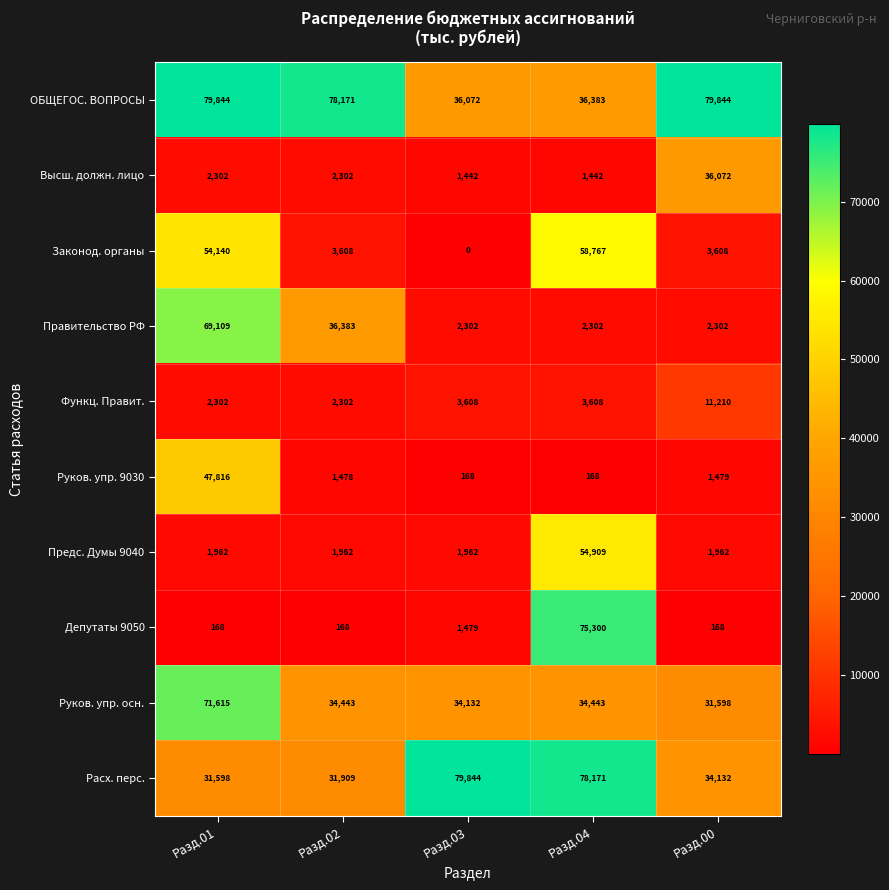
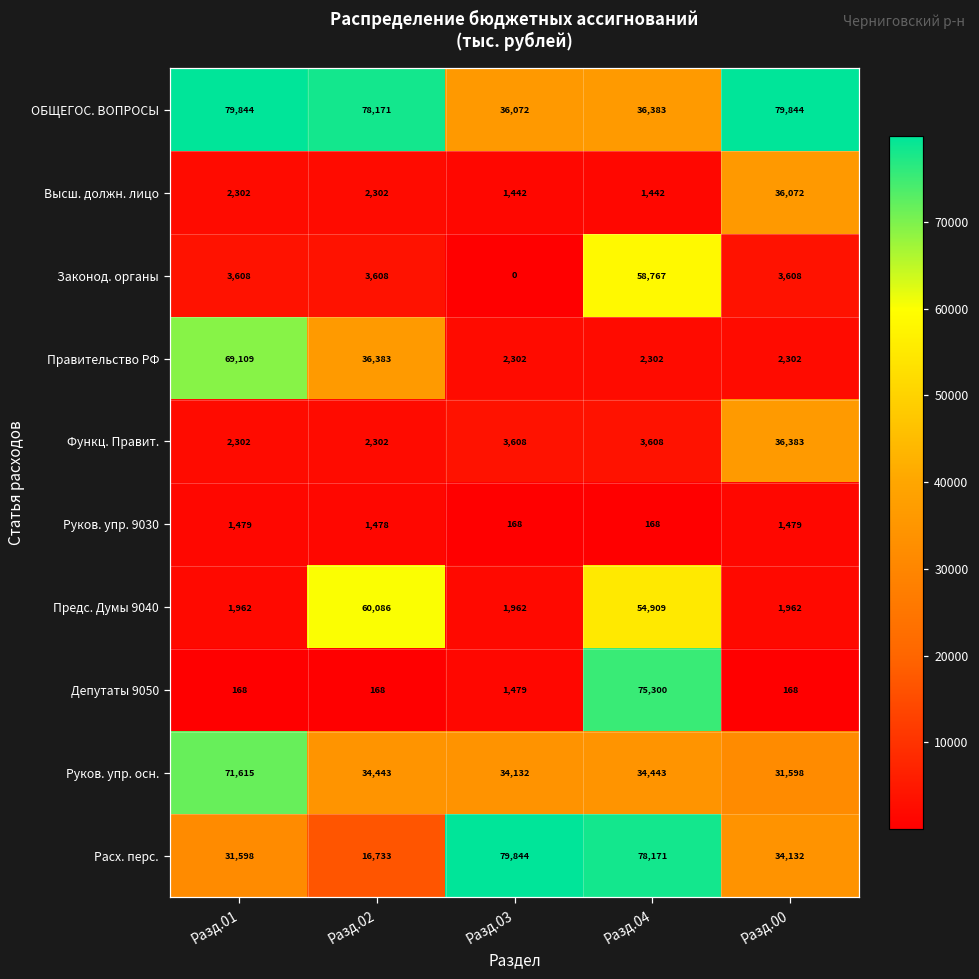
Законод. органы, Разд.01: 54,140 -> 3,608
Функц. Правит., Разд.00: 11,210 -> 36,383
Руков. упр. 9030, Разд.01: 47,816 -> 1,479
Предс. Думы 9040, Разд.02: 1,962 -> 60,086
Расх. перс., Разд.02: 31,909 -> 16,733
